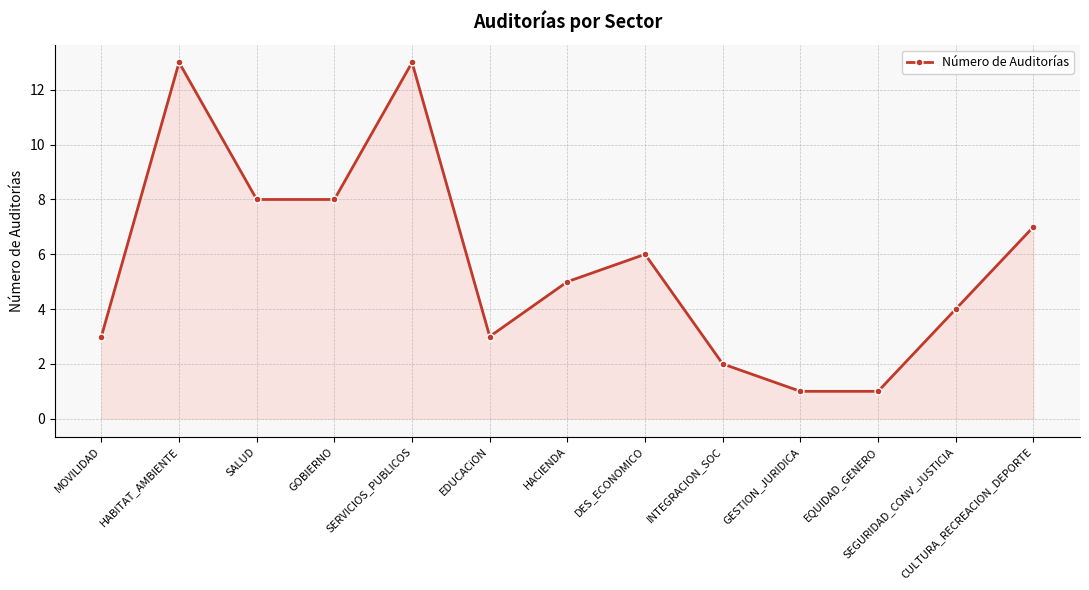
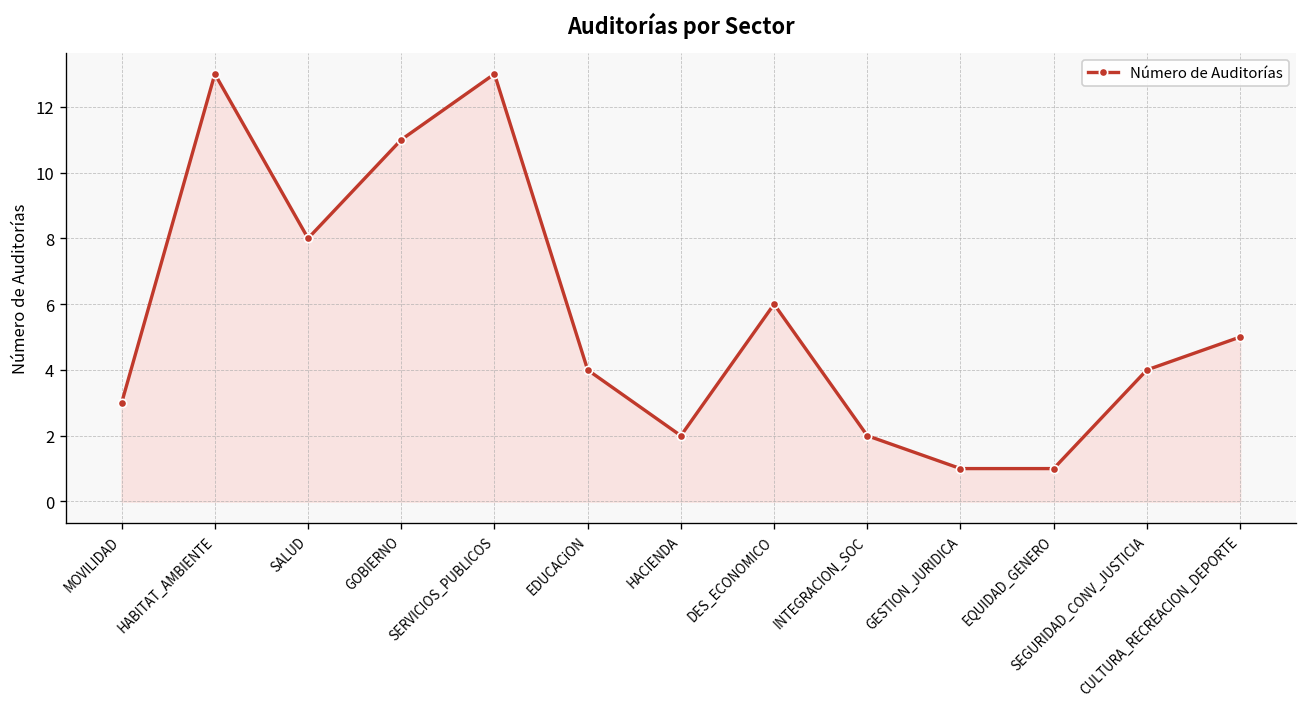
GOBIERNO: 8 -> 11
EDUCACiON: 3 -> 4
HACIENDA: 5 -> 2
CULTURA_RECREACION_DEPORTE: 7 -> 5
